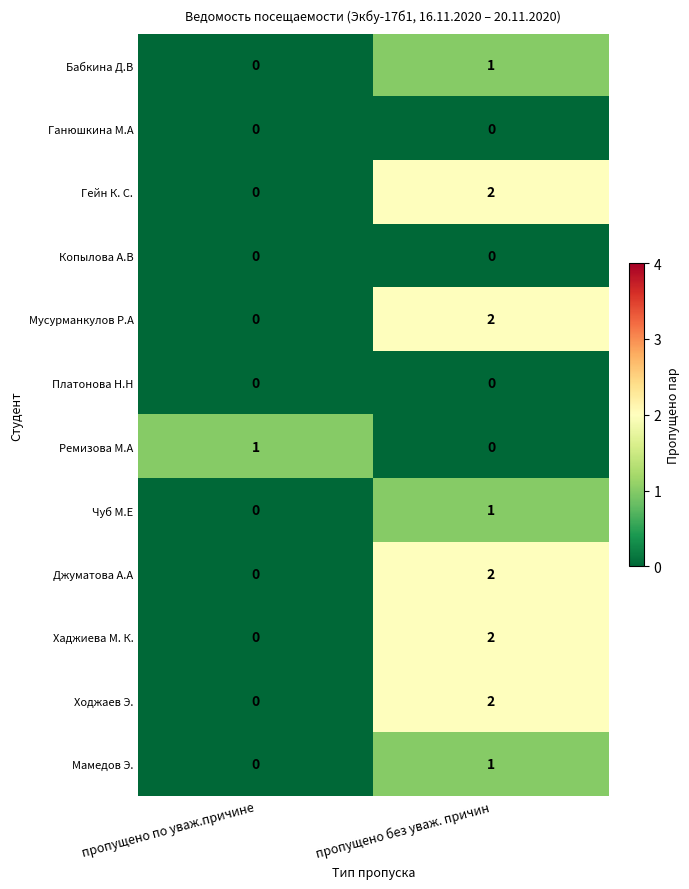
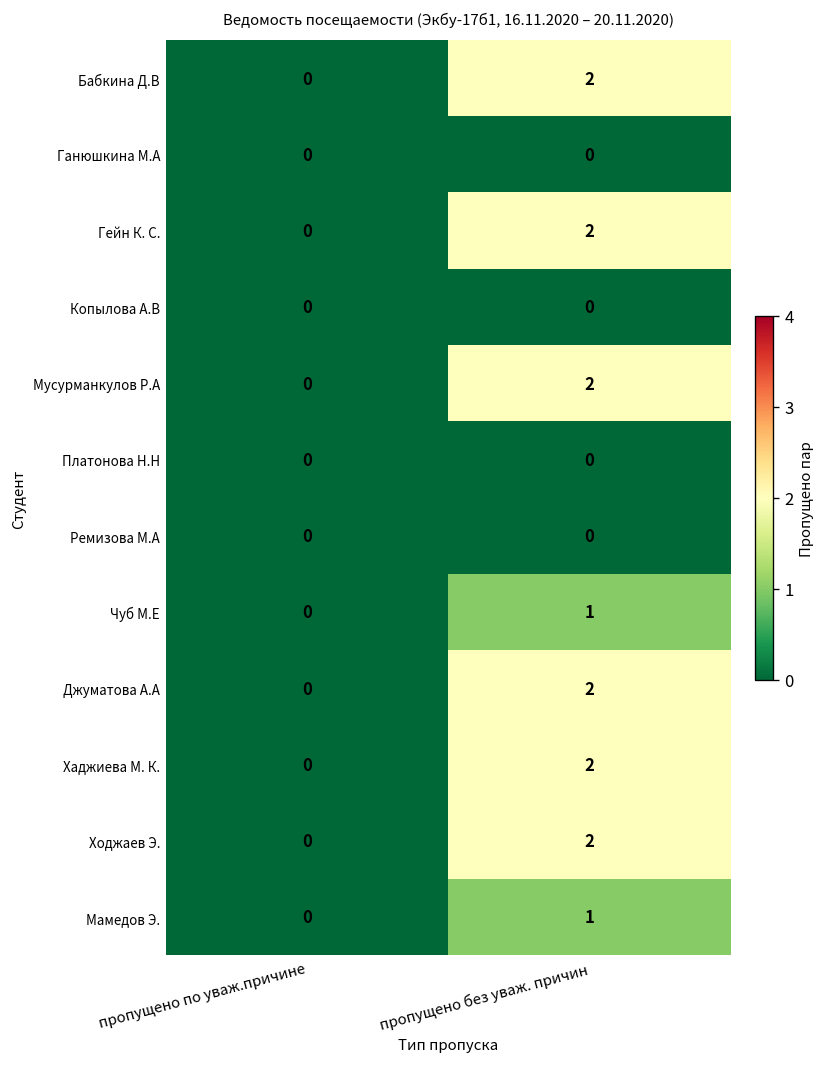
Бабкина Д.В, пропущено без уваж. причин: 1 -> 2
Ремизова М.А, пропущено по уваж.причине: 1 -> 0
